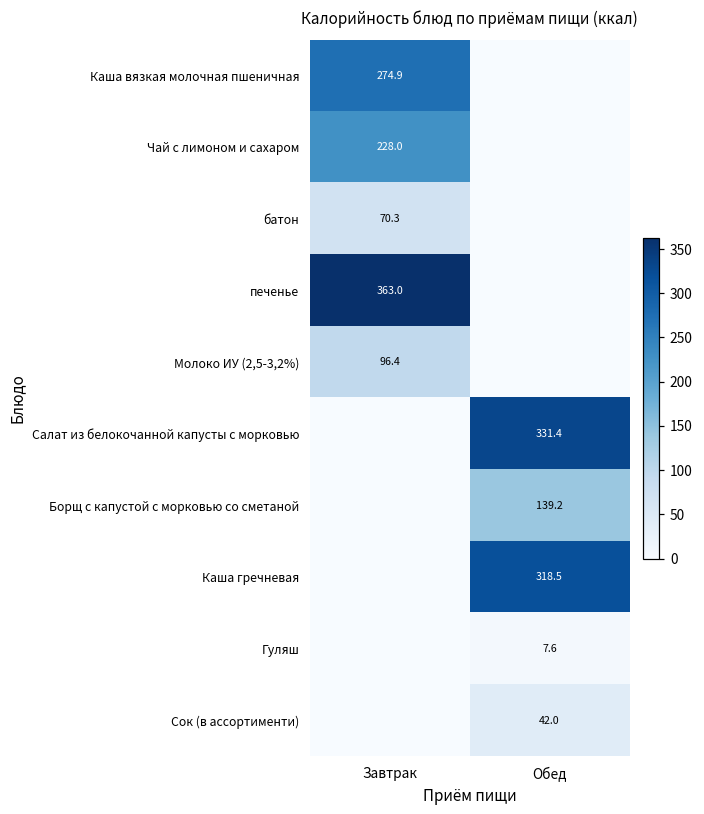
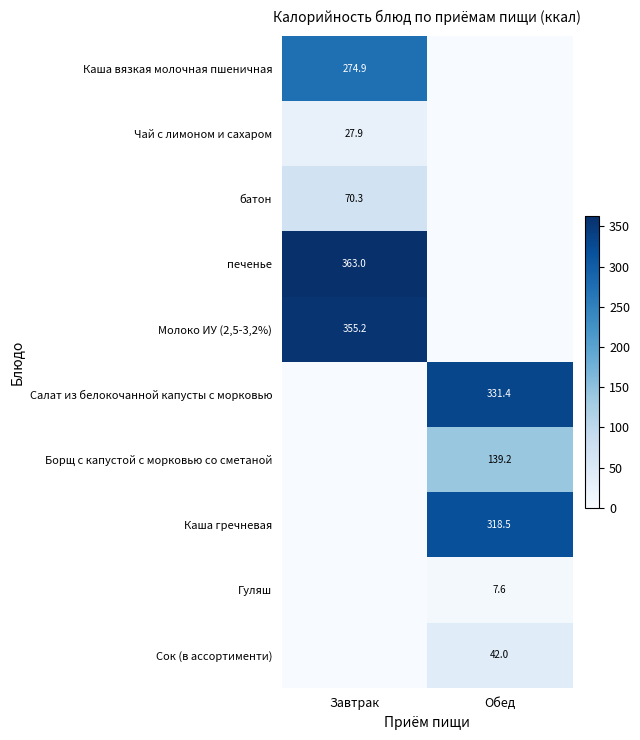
Чай с лимоном и сахаром, Завтрак: 228.0 -> 27.9
Молоко ИУ (2,5-3,2%), Завтрак: 96.4 -> 355.2
